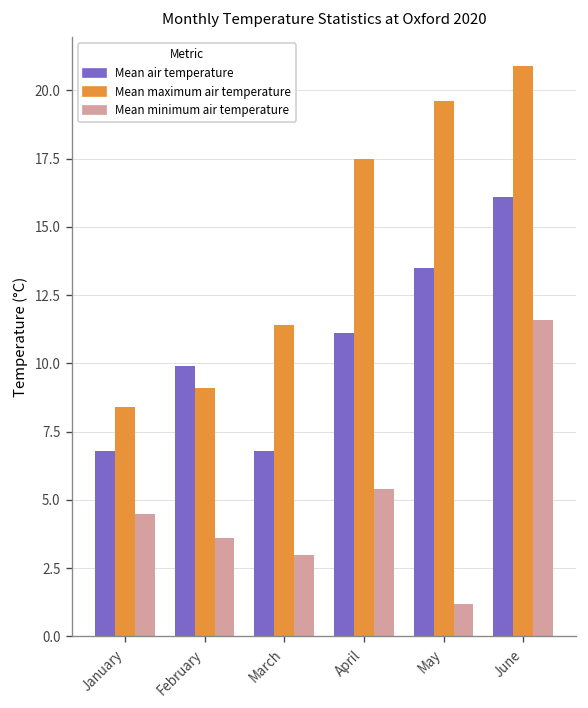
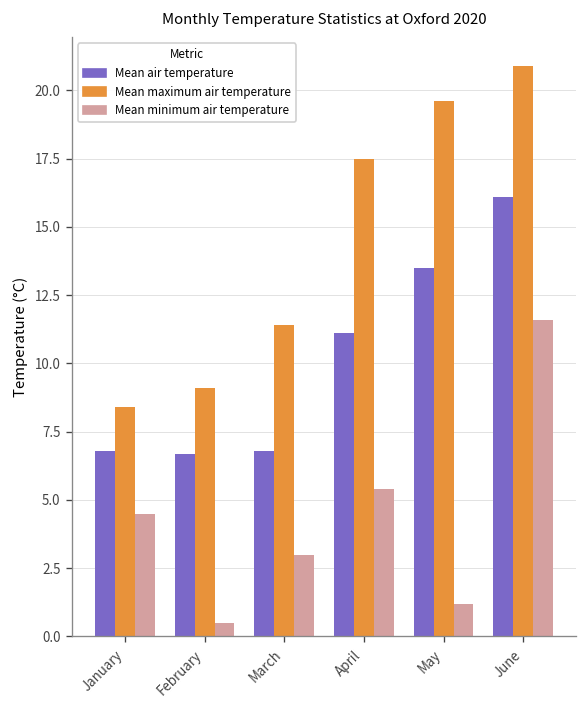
Mean air temperature, February: 9.9 -> 6.7
Mean minimum air temperature, February: 3.6 -> 0.5
